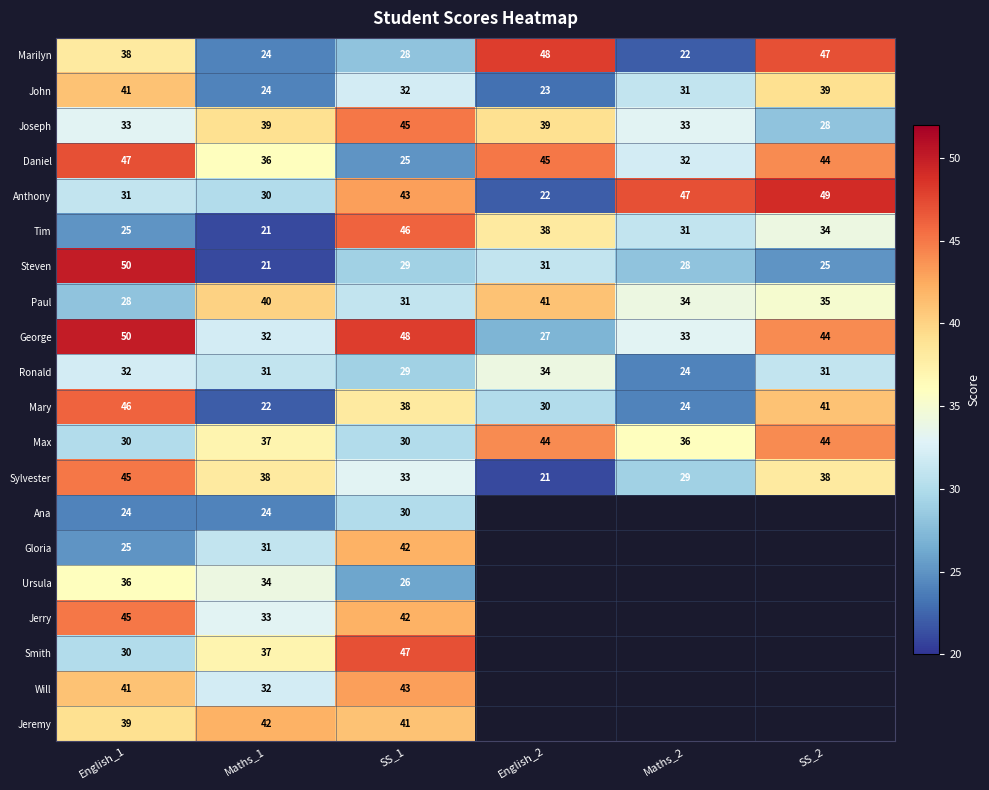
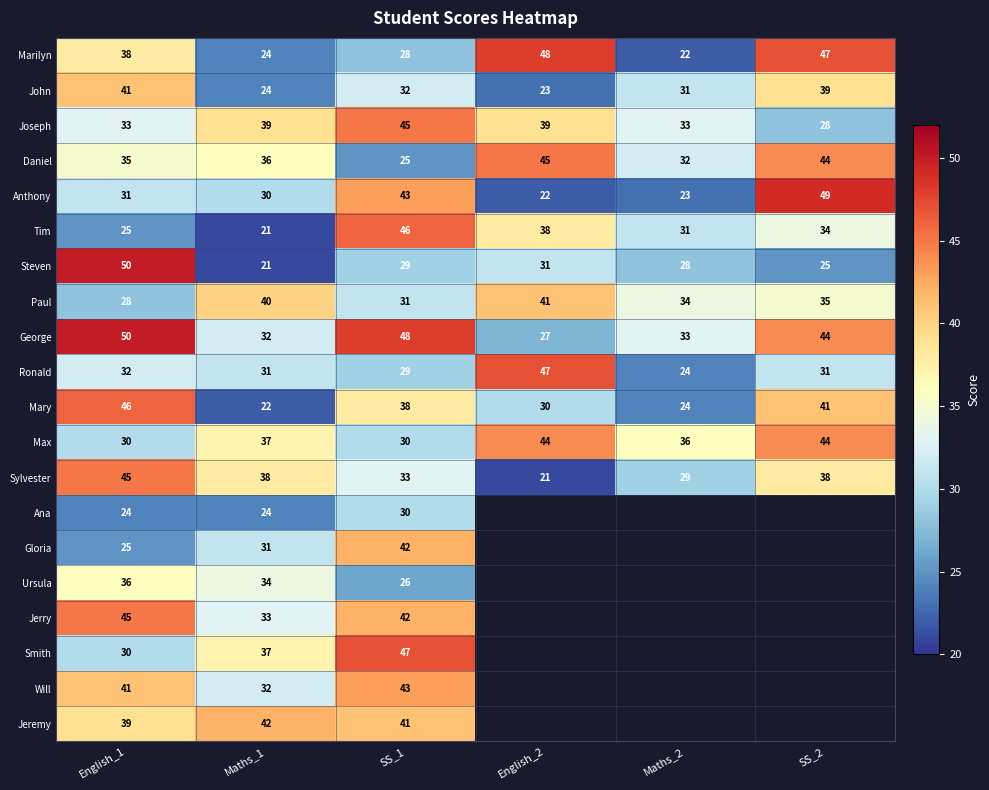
Daniel, English_1: 47 -> 35
Anthony, Maths_2: 47 -> 23
Ronald, English_2: 34 -> 47
